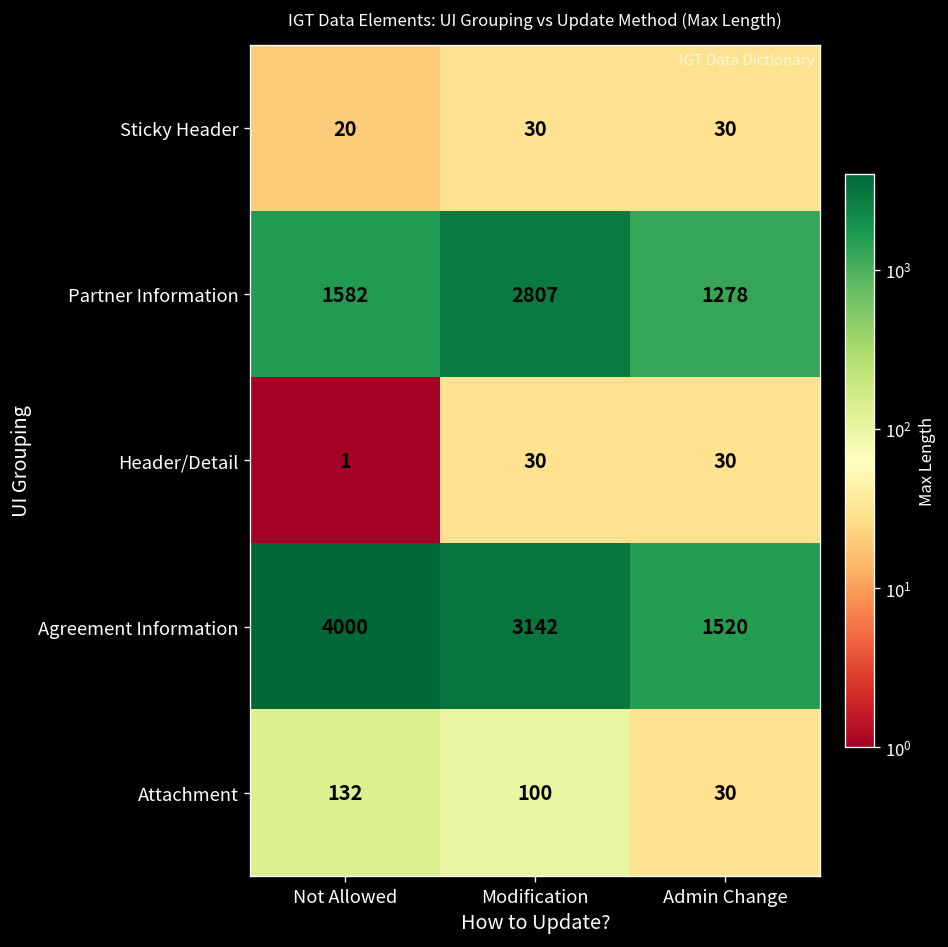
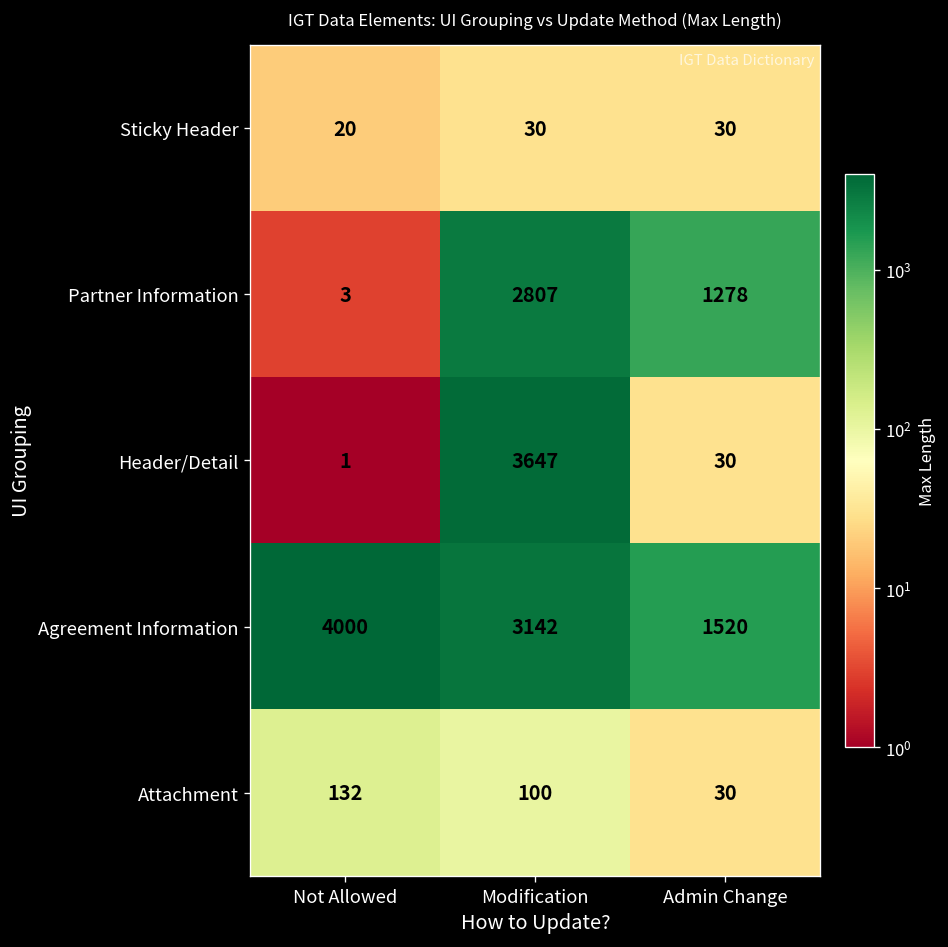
Partner Information, Not Allowed: 1582 -> 3
Header/Detail, Modification: 30 -> 3647
